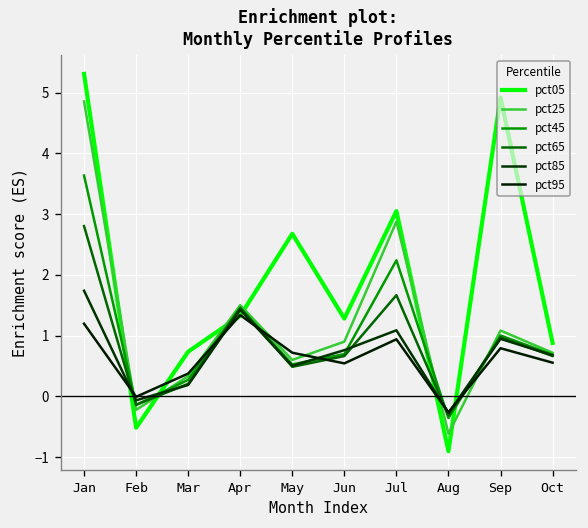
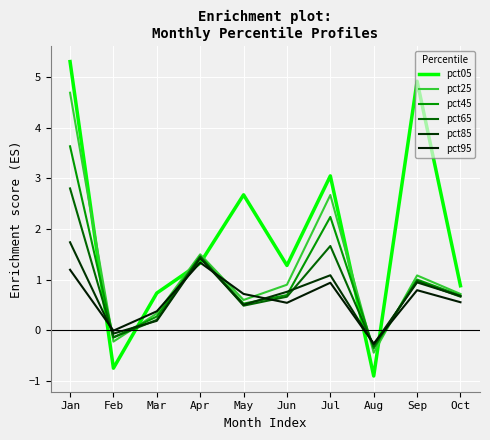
pct25, Jan: 4.9 -> 4.7
pct05, Feb: -0.5 -> -0.7
pct25, Jul: 2.9 -> 2.7
pct25, Aug: -0.6 -> -0.4
